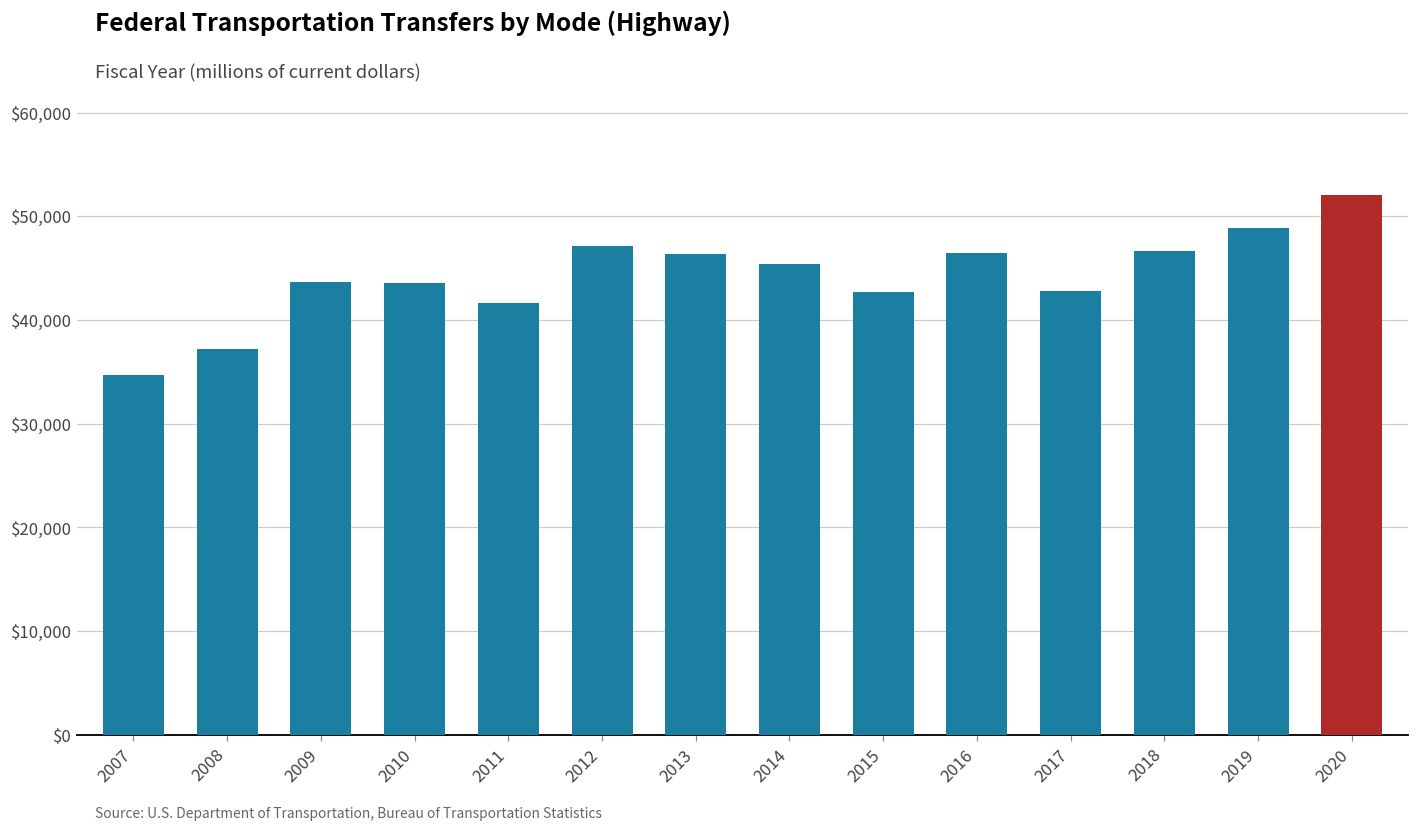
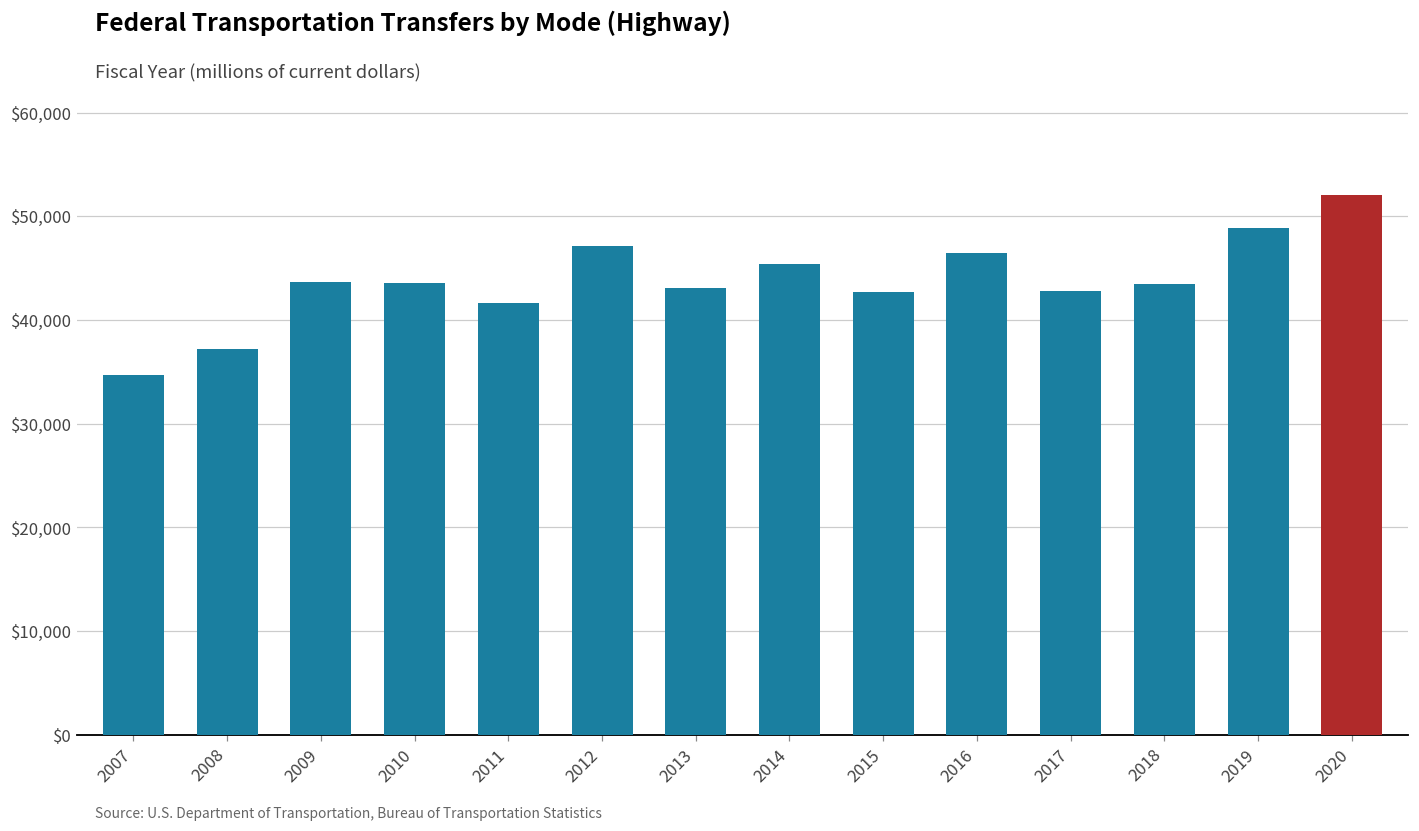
2013: $46,000 -> $43,000
2018: $47,000 -> $44,000
